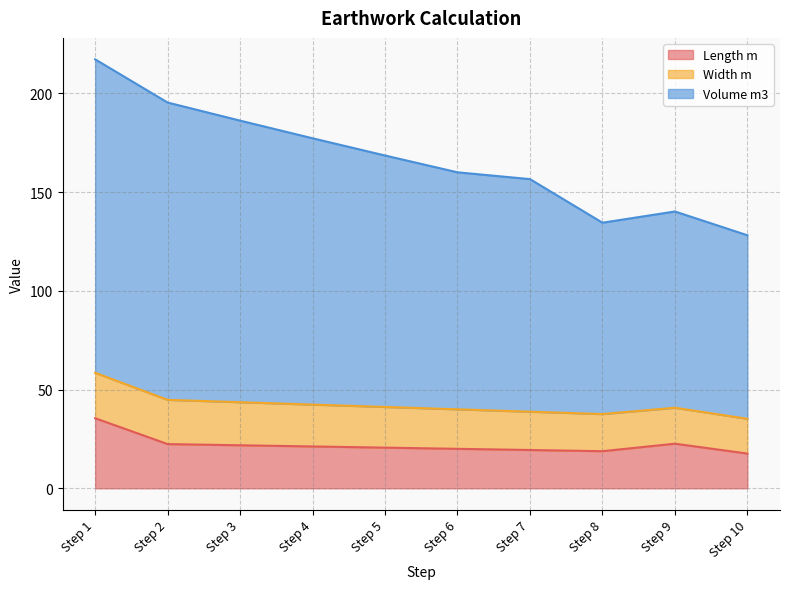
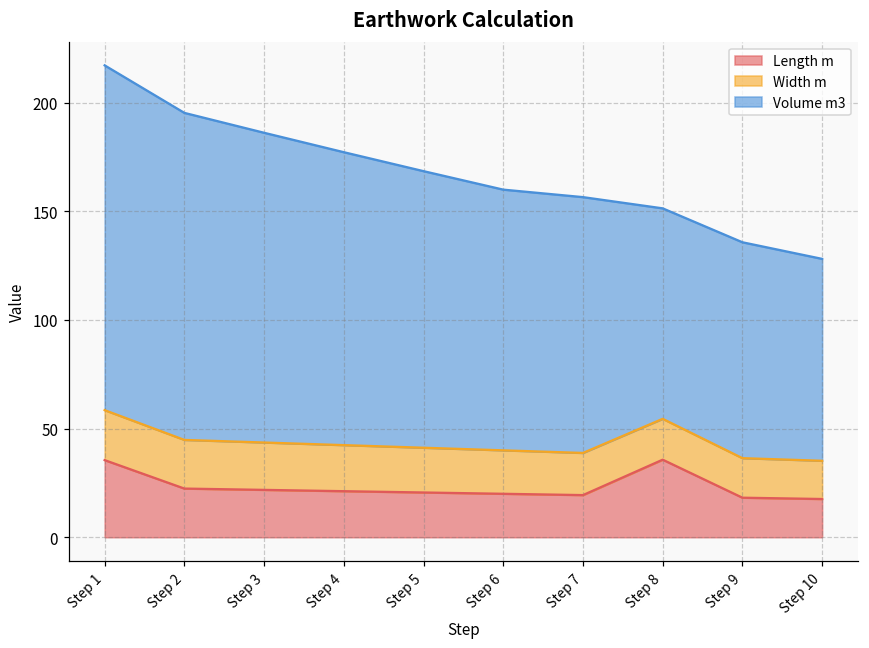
Length m, Step 8: 19 -> 36
Length m, Step 9: 23 -> 18
